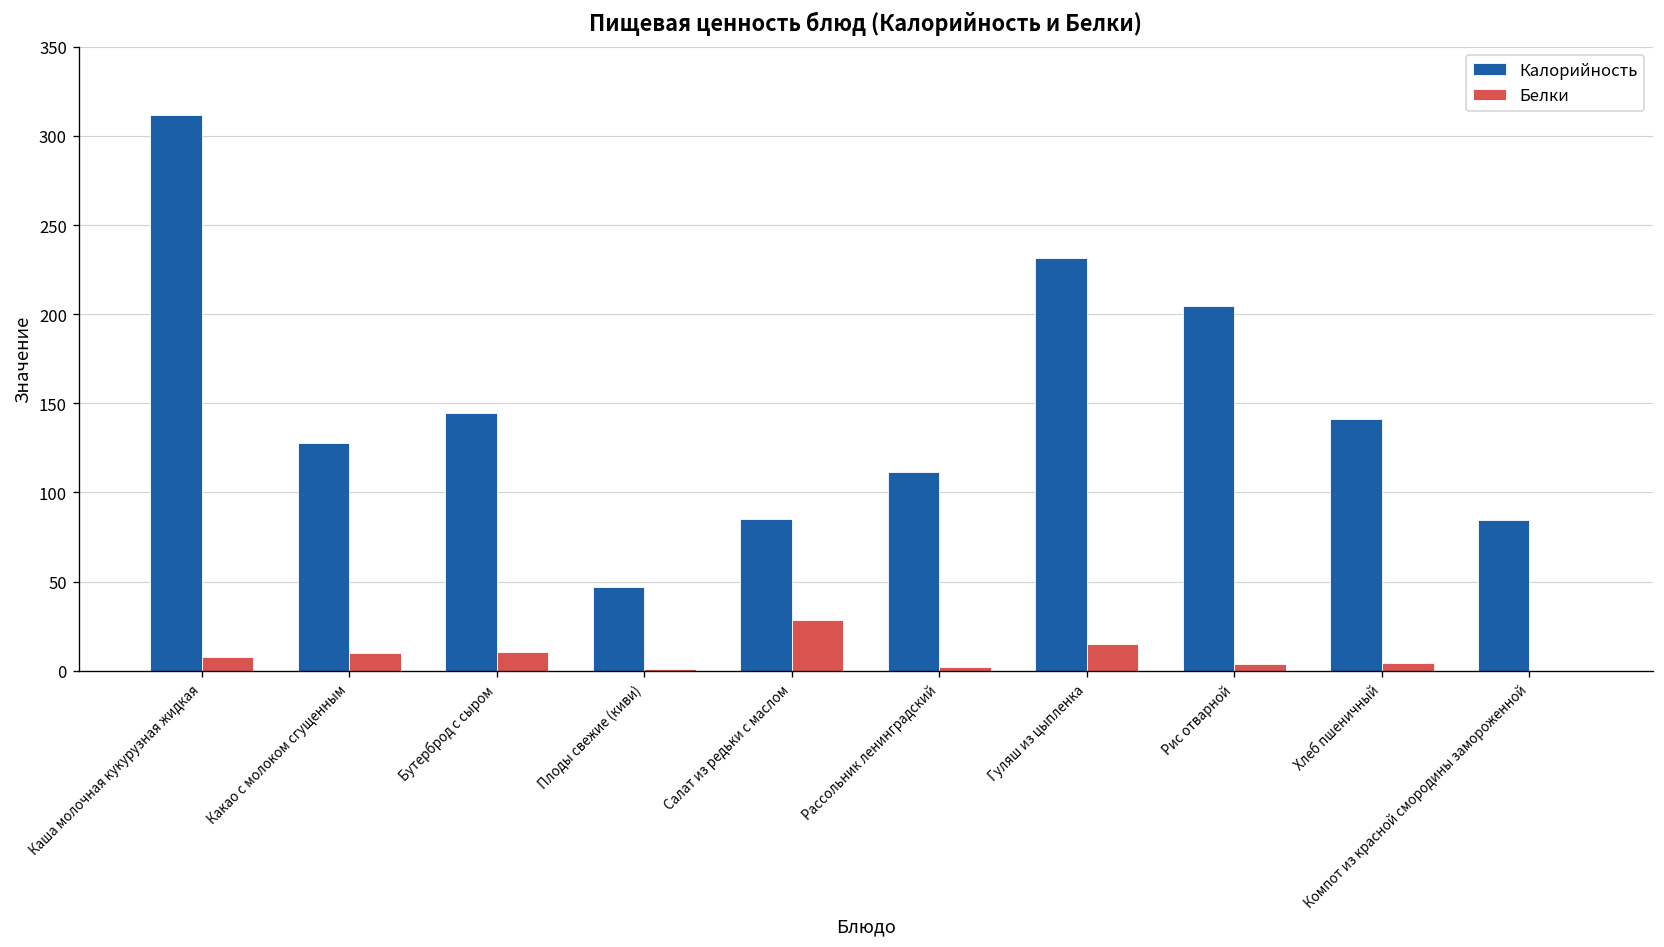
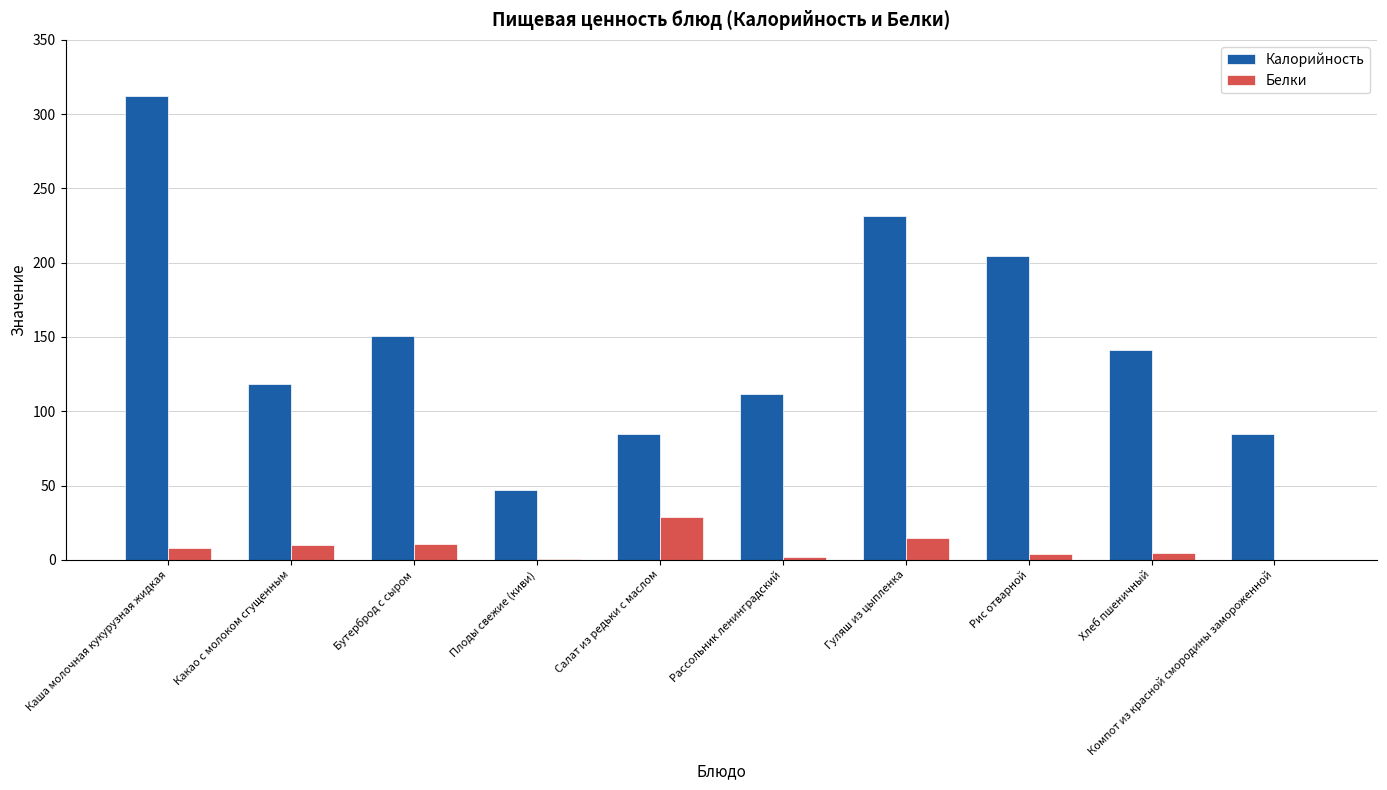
Калорийность, Какао с молоком сгущенным: 128 -> 118
Калорийность, Бутерброд с сыром: 145 -> 151
